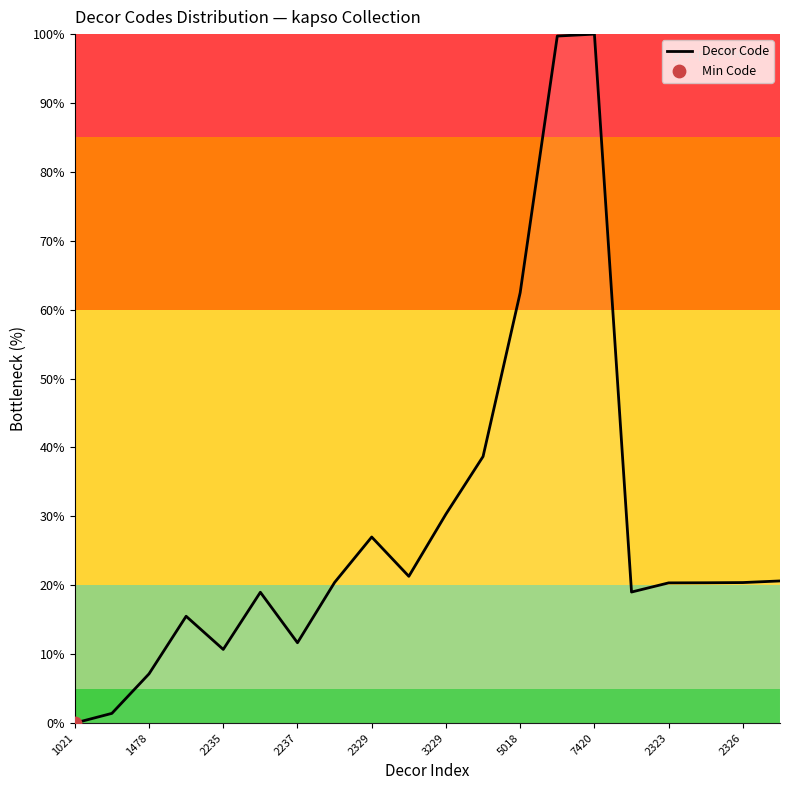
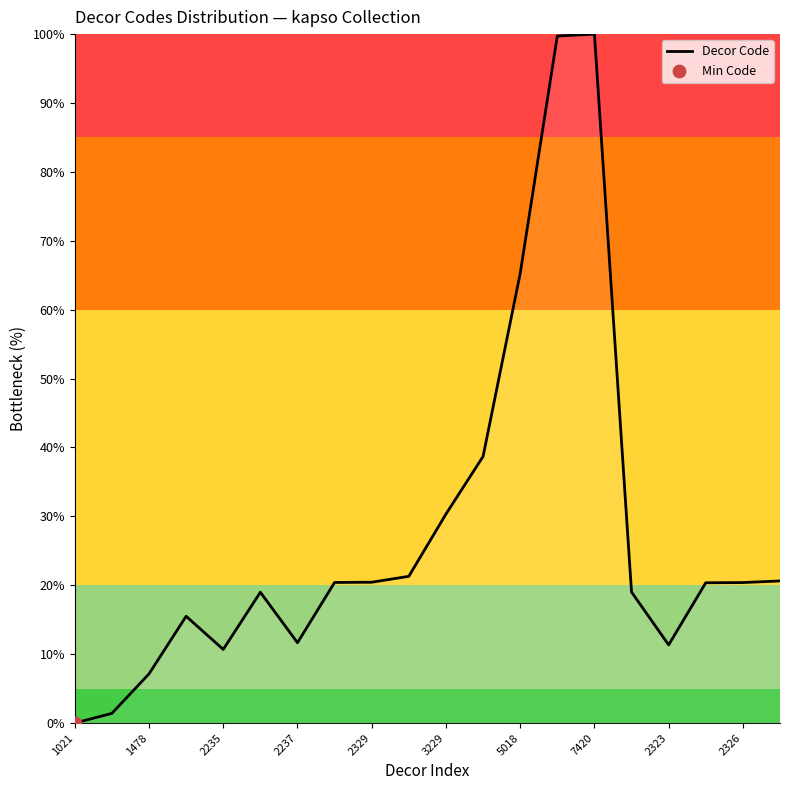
Decor Code, 2329: 27% -> 20%
Decor Code, 5018: 62% -> 65%
Decor Code, 2323: 20% -> 11%
